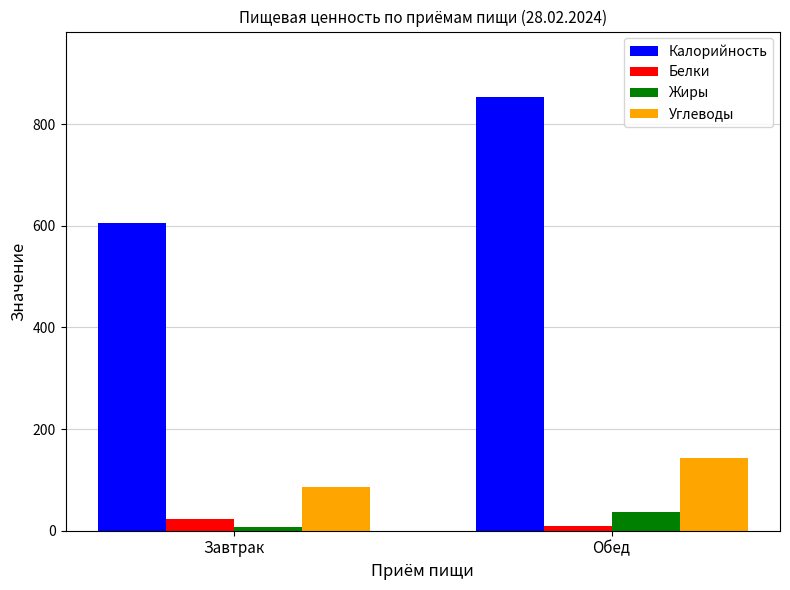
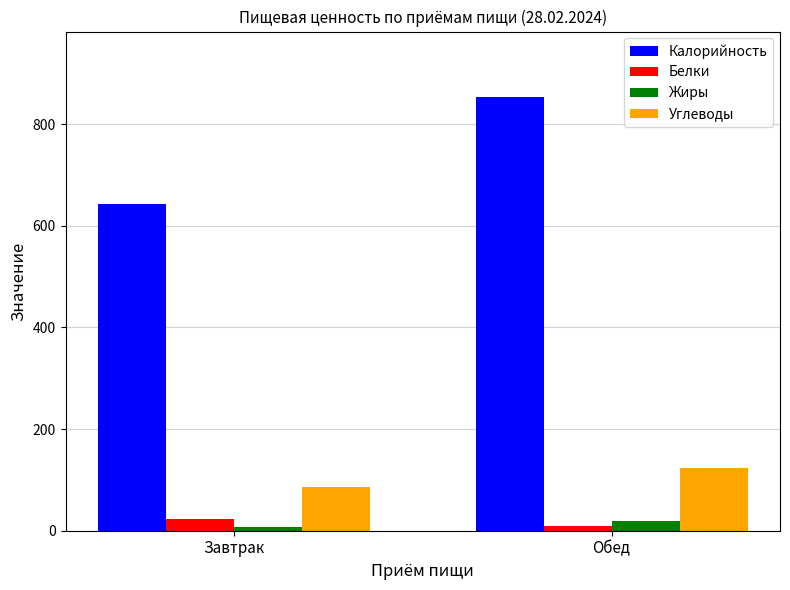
Калорийность, Завтрак: 610 -> 640
Жиры, Обед: 40 -> 20
Углеводы, Обед: 140 -> 120
